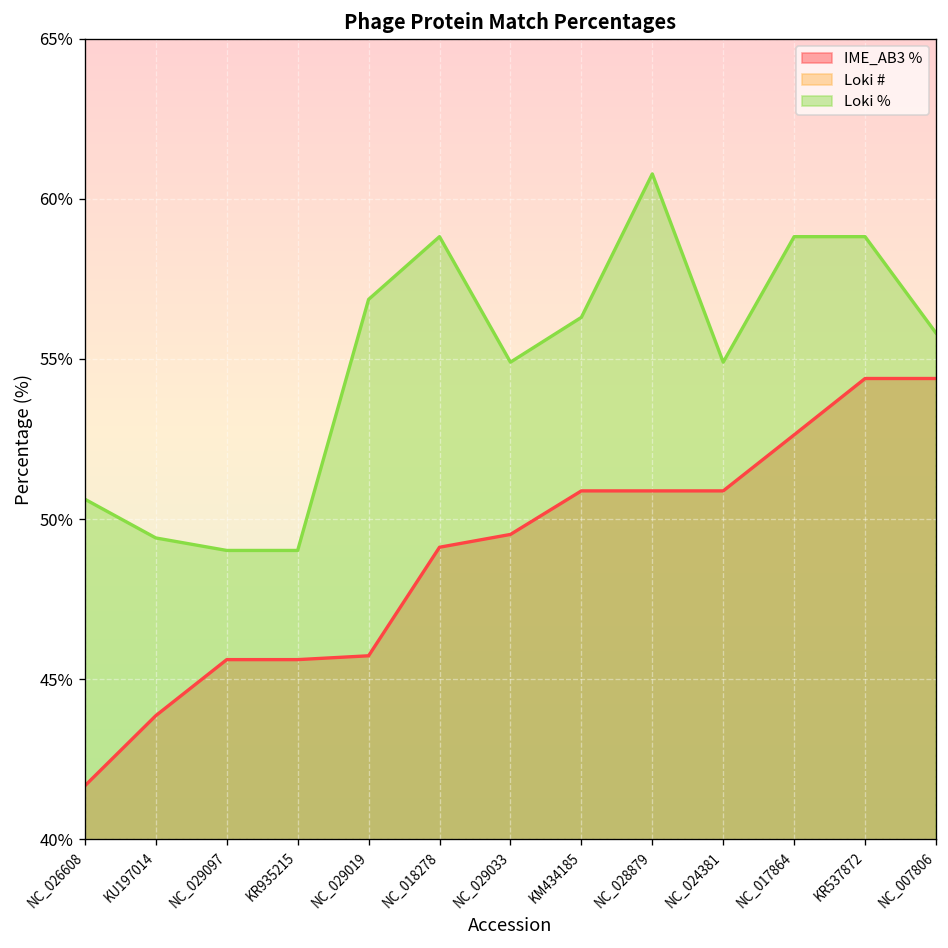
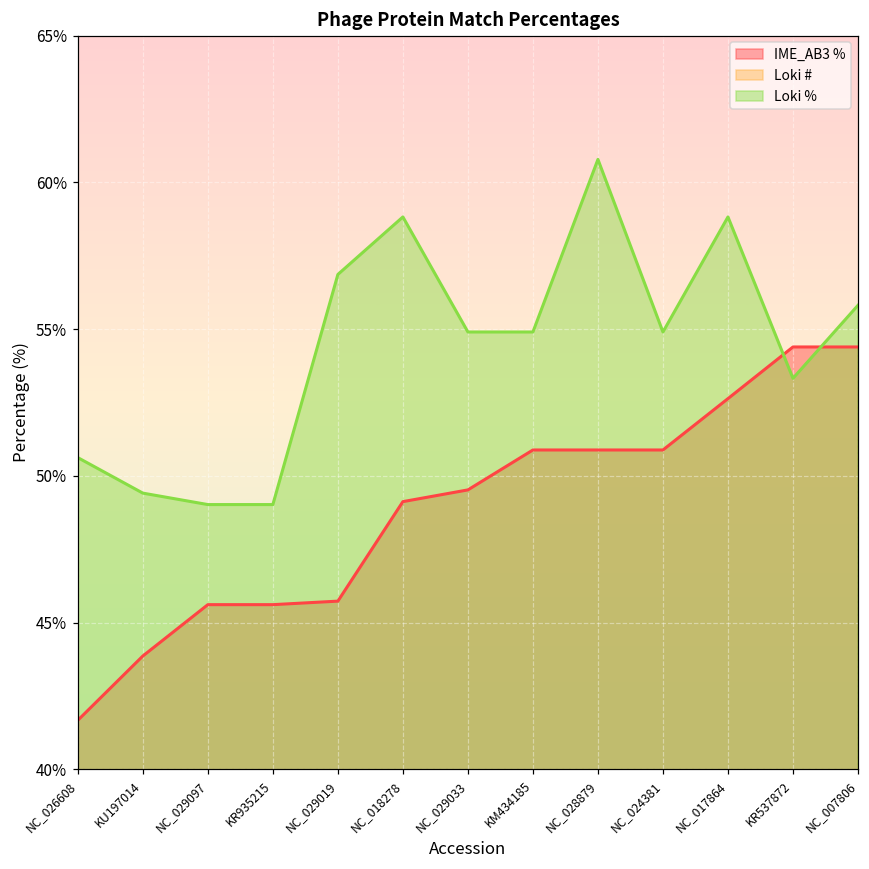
Loki %, KM434185: 56.3% -> 54.9%
Loki %, KR537872: 58.8% -> 53.3%
